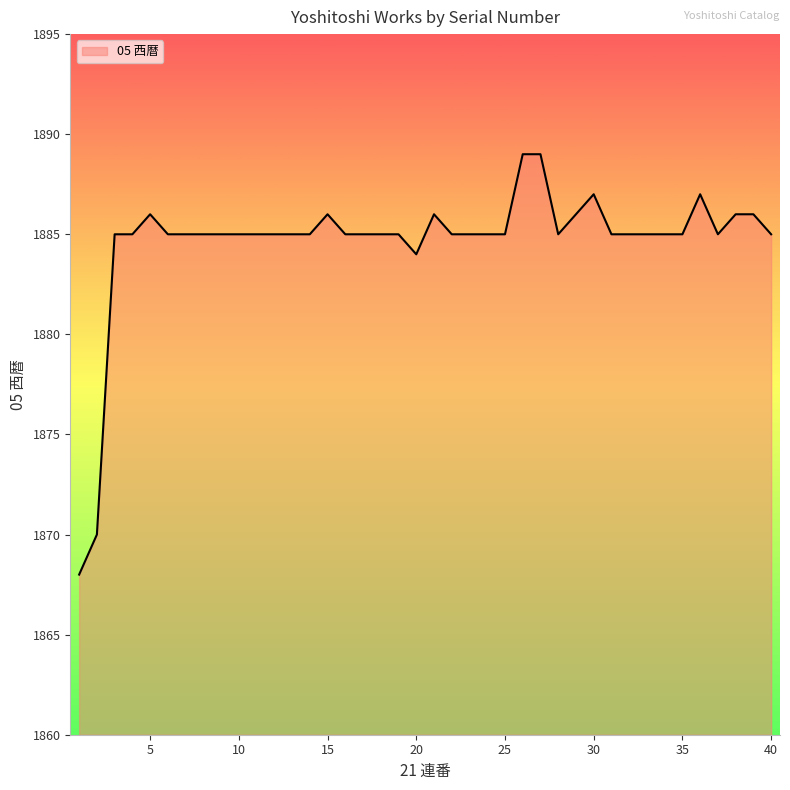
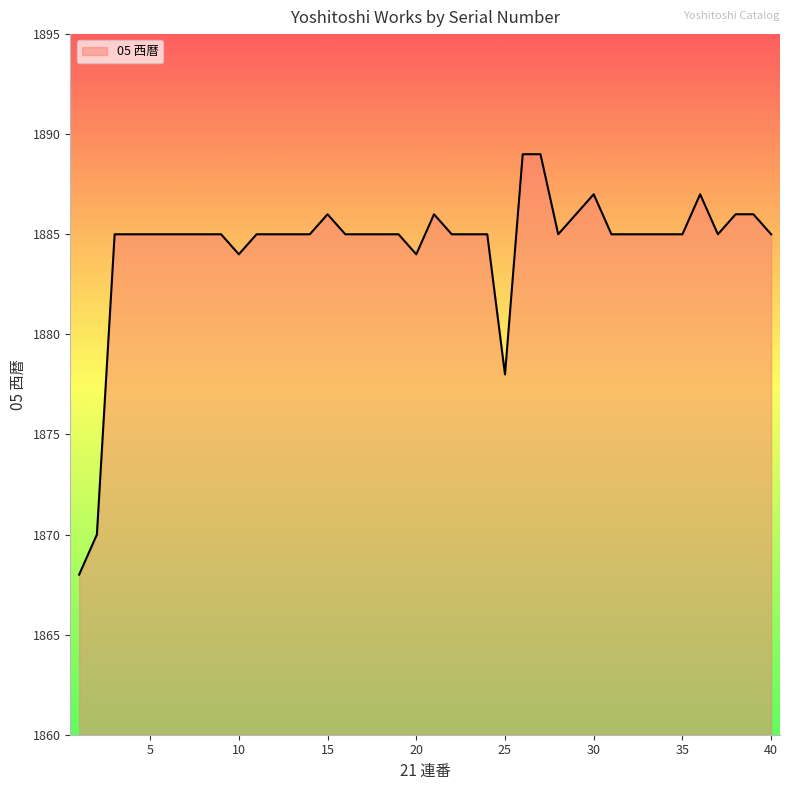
5: 1886 -> 1885
10: 1885 -> 1884
25: 1885 -> 1878
